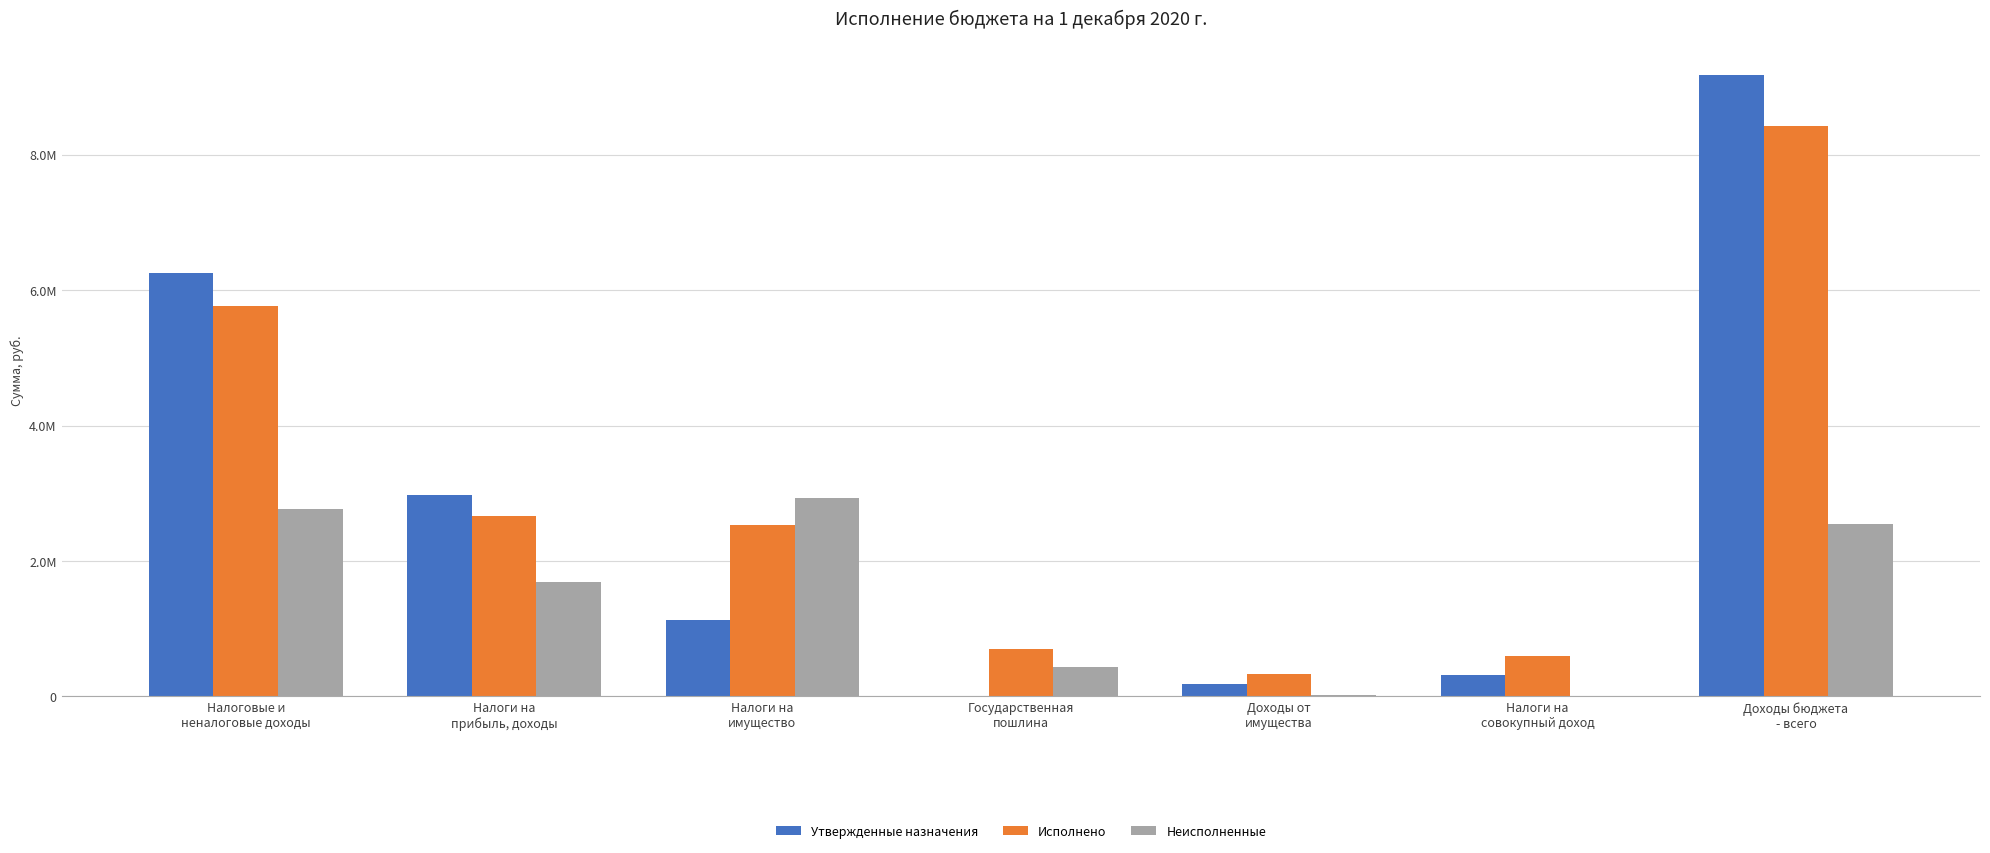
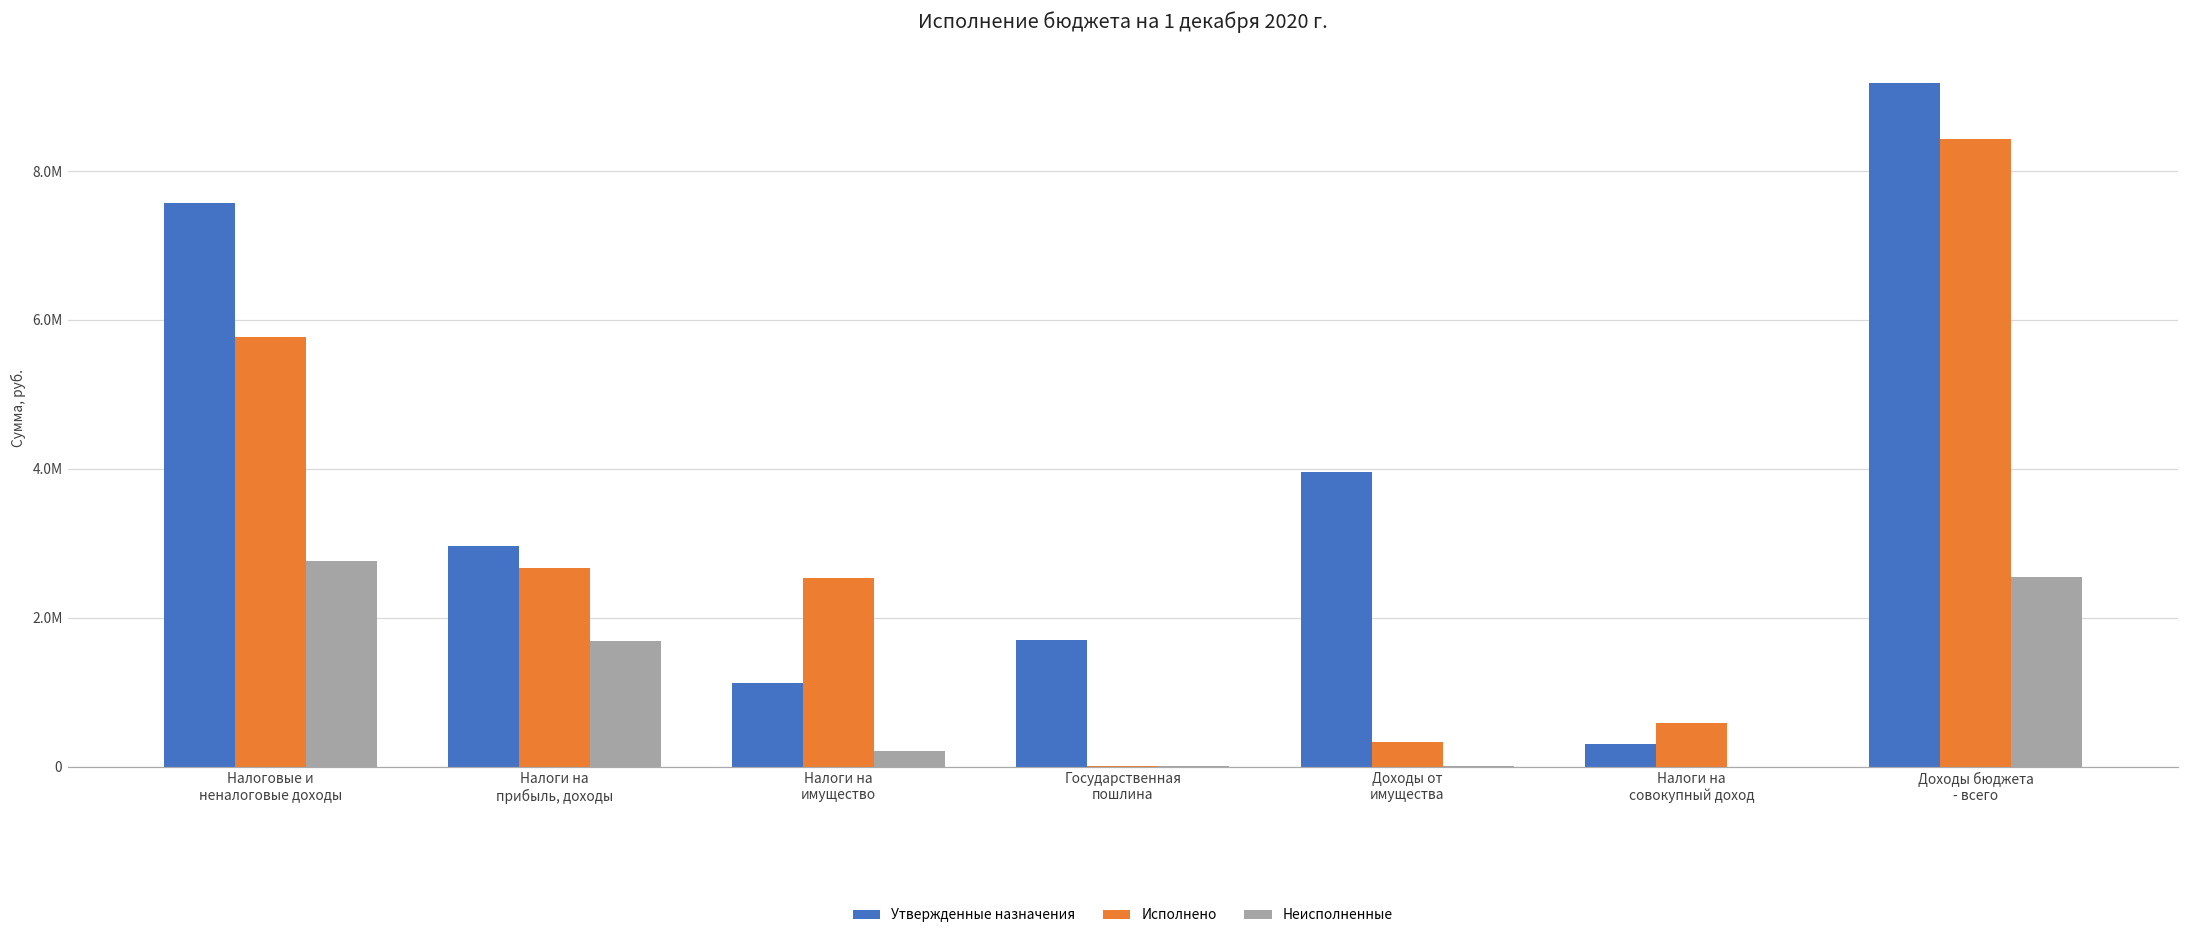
Утвержденные назначения, Налоговые и неналоговые доходы: 6300000 -> 7600000
Неисполненные, Налоги на имущество: 2900000 -> 200000
Утвержденные назначения, Государственная пошлина: 0 -> 1700000
Исполнено, Государственная пошлина: 700000 -> 0
Неисполненные, Государственная пошлина: 400000 -> 0
Утвержденные назначения, Доходы от имущества: 200000 -> 4000000
